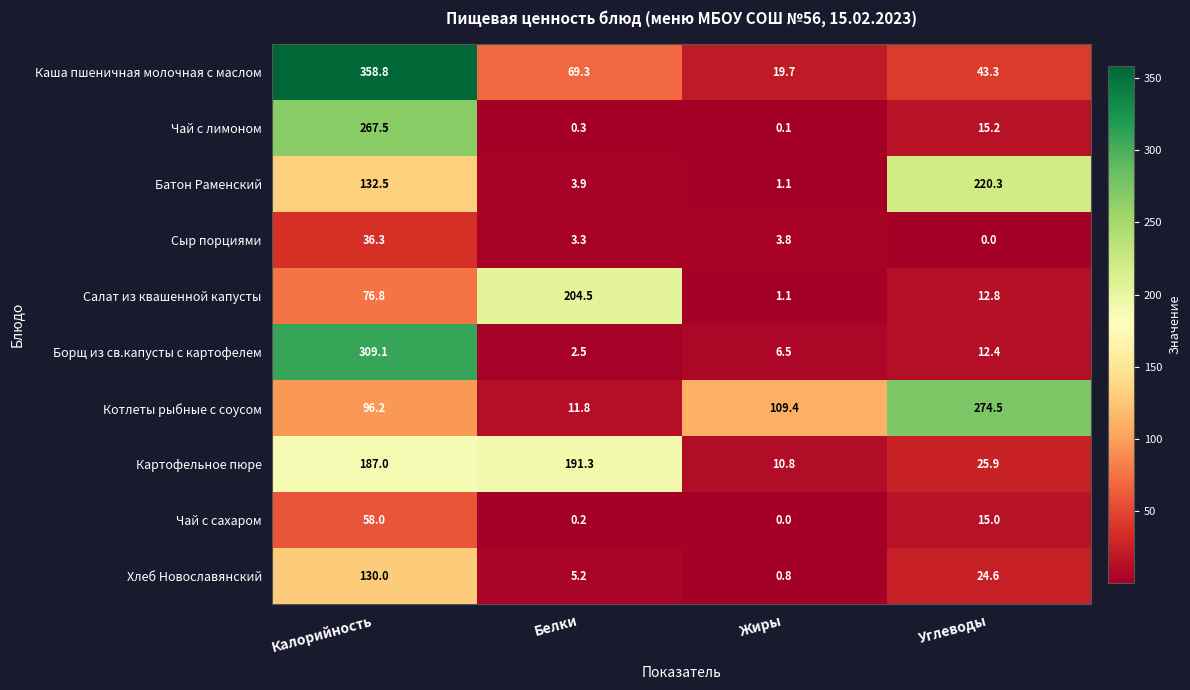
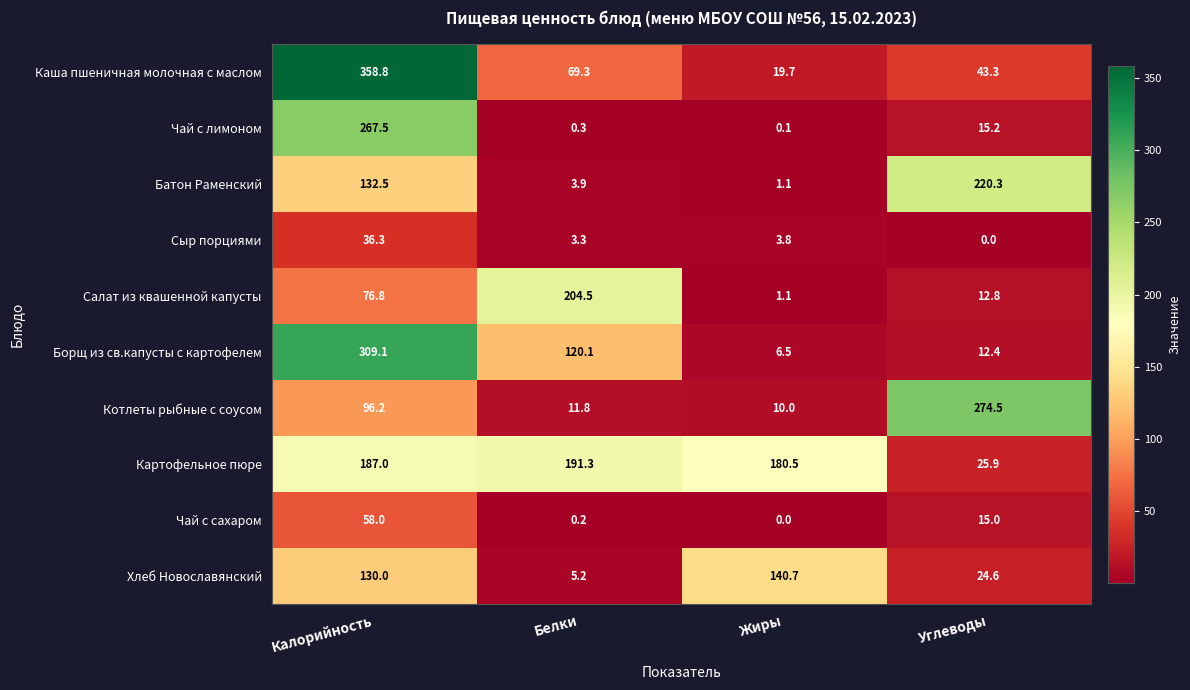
Борщ из св.капусты с картофелем, Белки: 2.5 -> 120.1
Котлеты рыбные с соусом, Жиры: 109.4 -> 10.0
Картофельное пюре, Жиры: 10.8 -> 180.5
Хлеб Новославянский, Жиры: 0.8 -> 140.7
